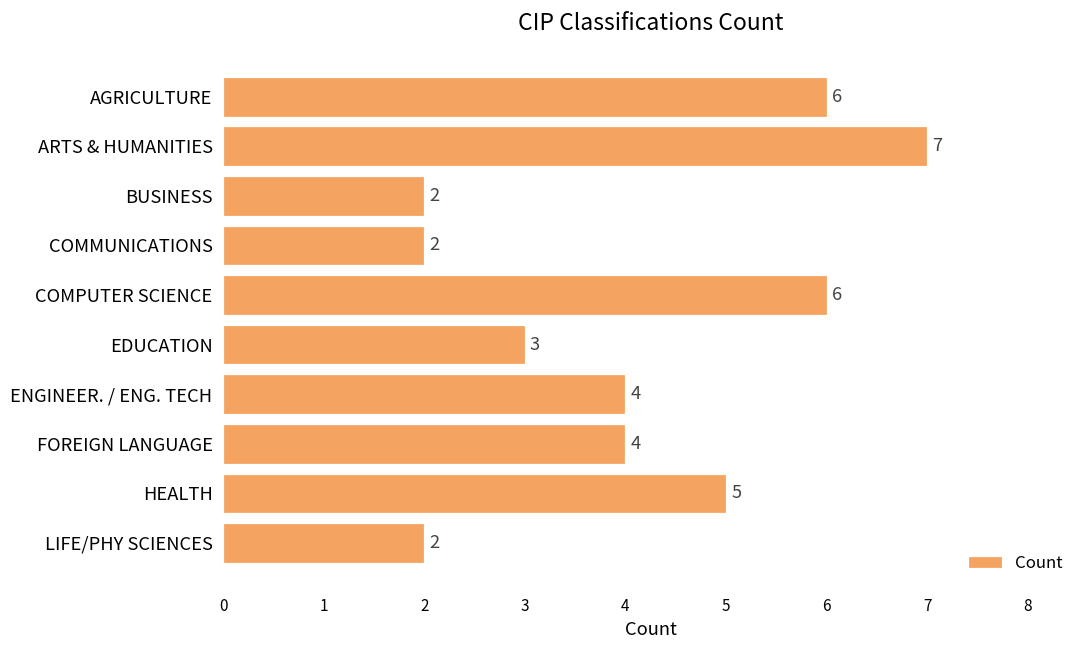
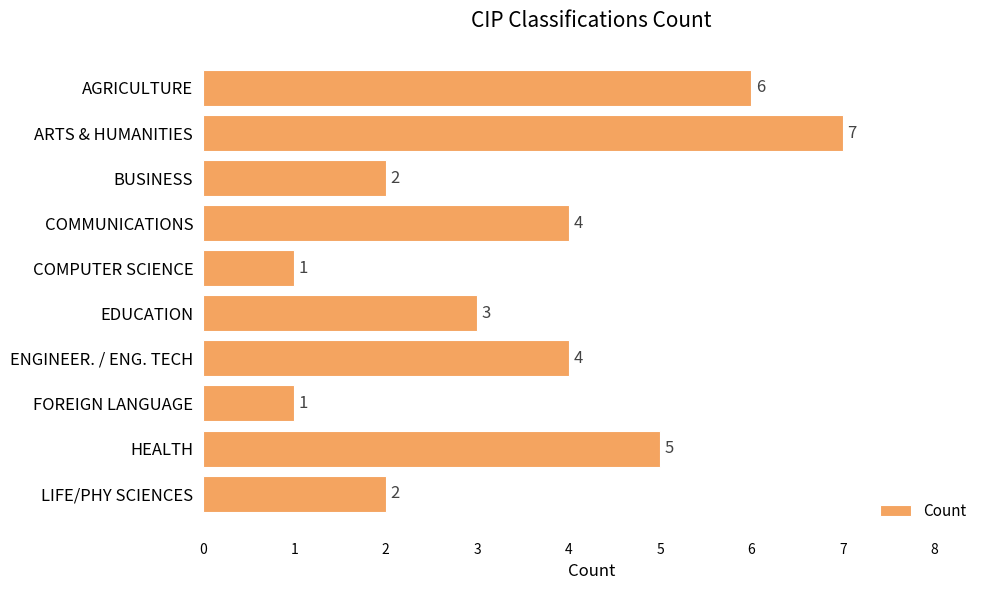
COMMUNICATIONS: 2 -> 4
COMPUTER SCIENCE: 6 -> 1
FOREIGN LANGUAGE: 4 -> 1
